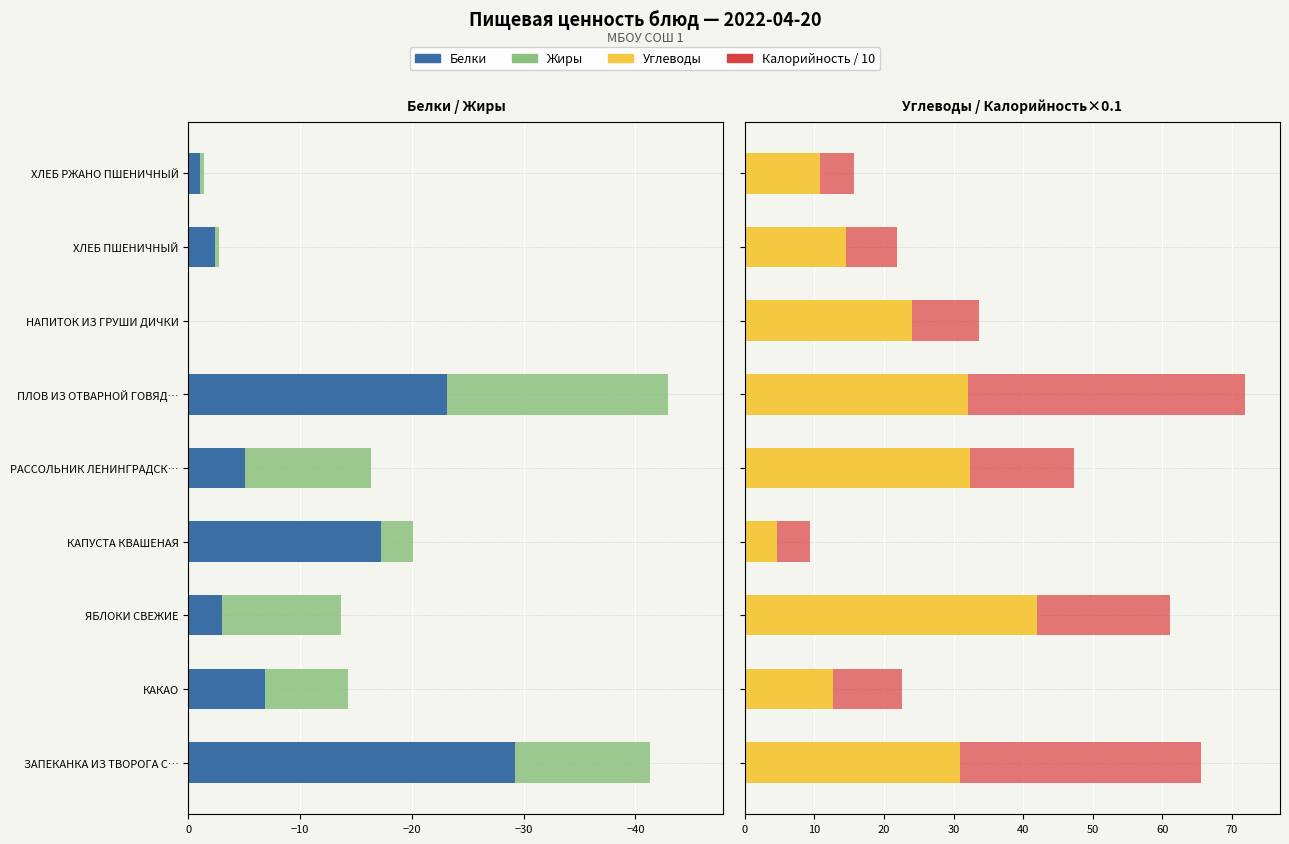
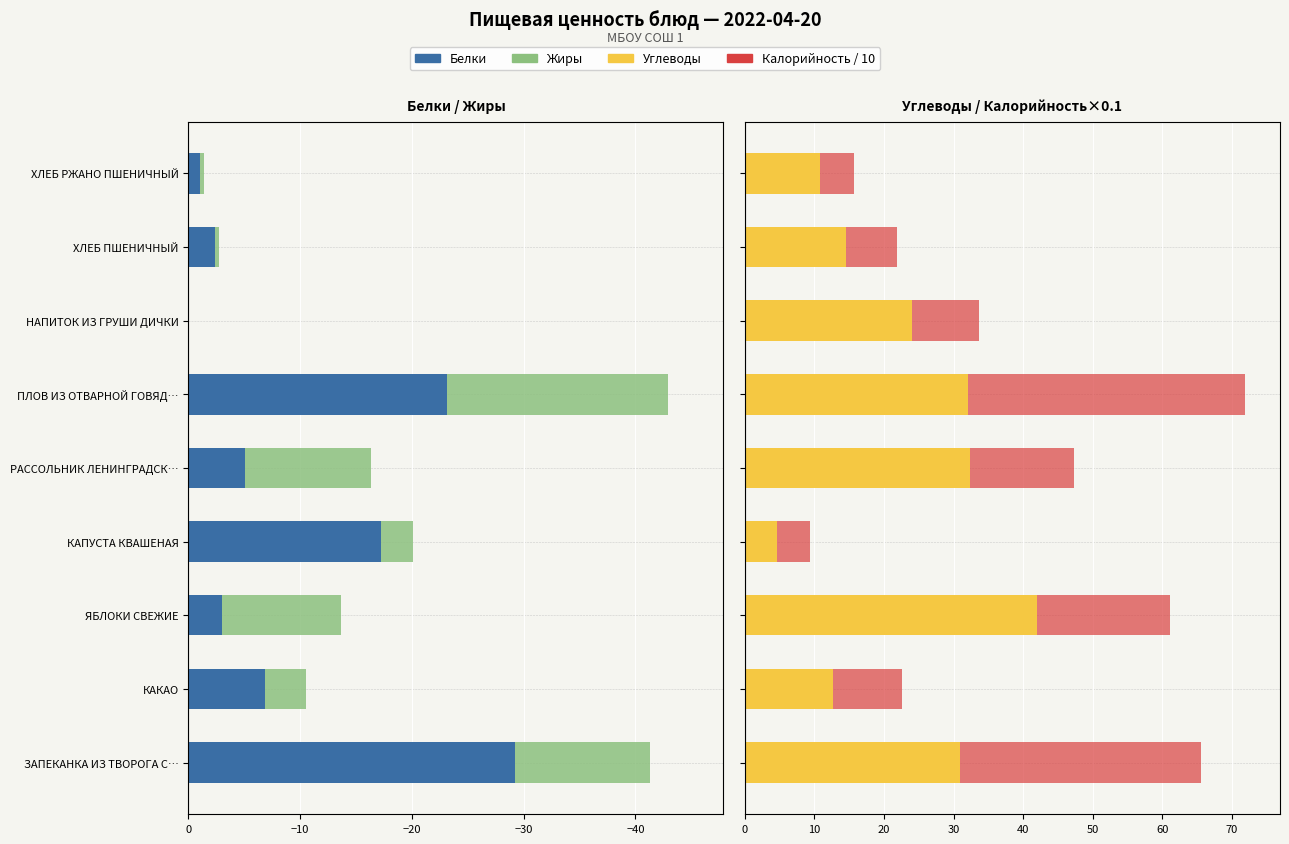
Белки / Жиры, Жиры, КАКАО: -7.4 -> -3.6
